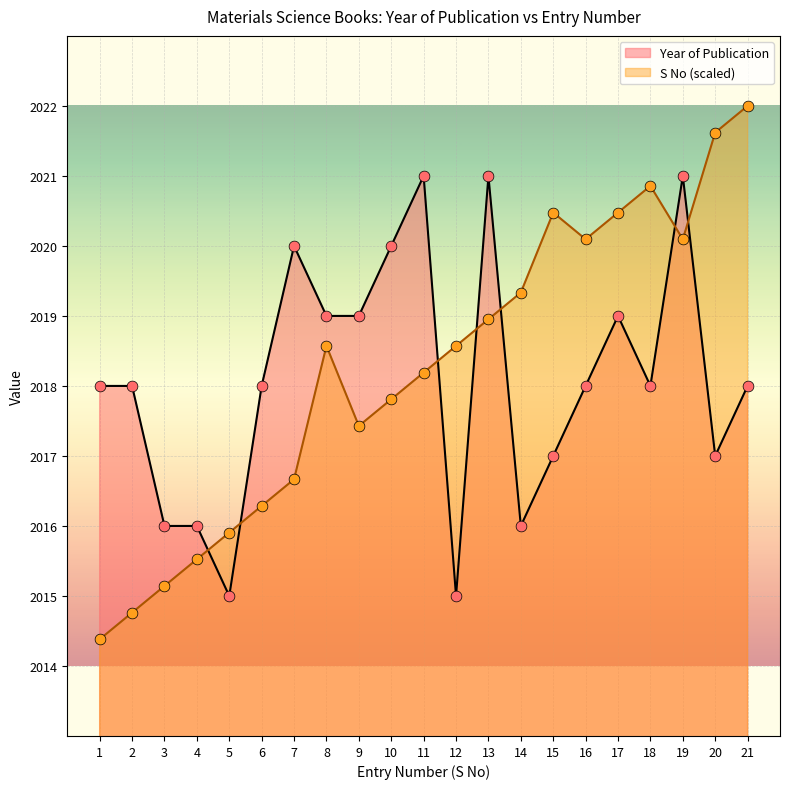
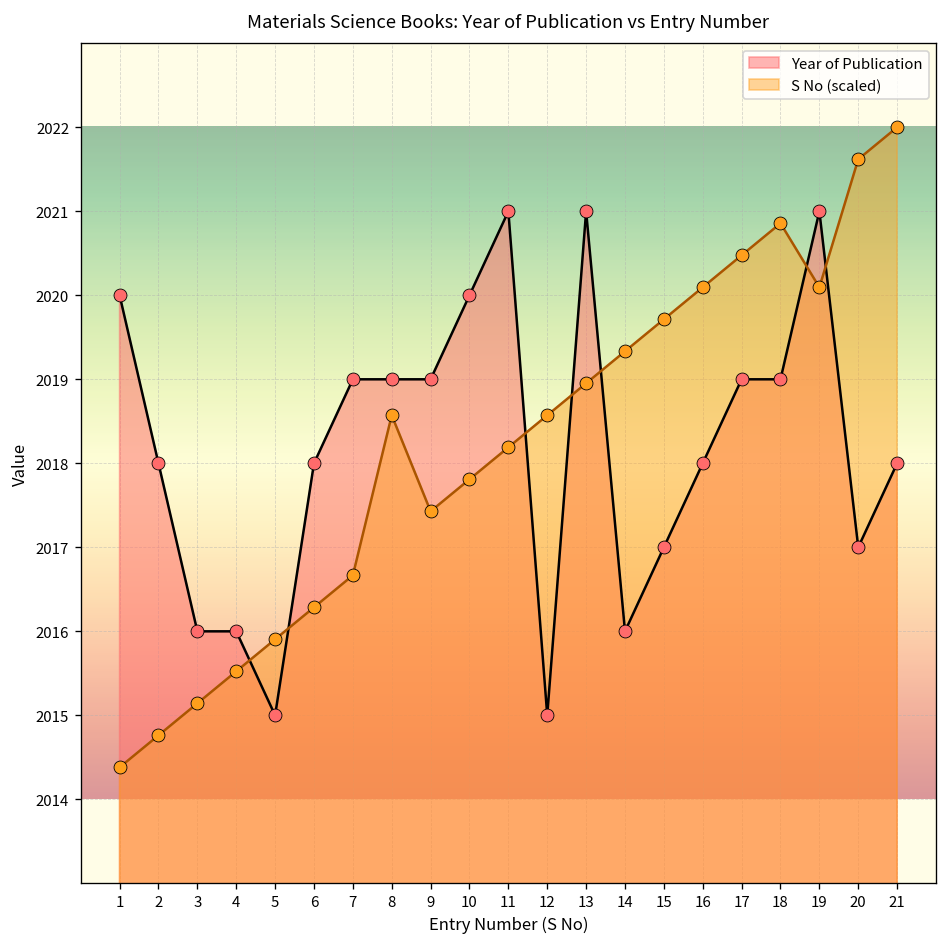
Year of Publication, 1: 2018 -> 2020
Year of Publication, 7: 2020 -> 2019
S No (scaled), 15: 2020.5 -> 2019.7
Year of Publication, 18: 2018 -> 2019
